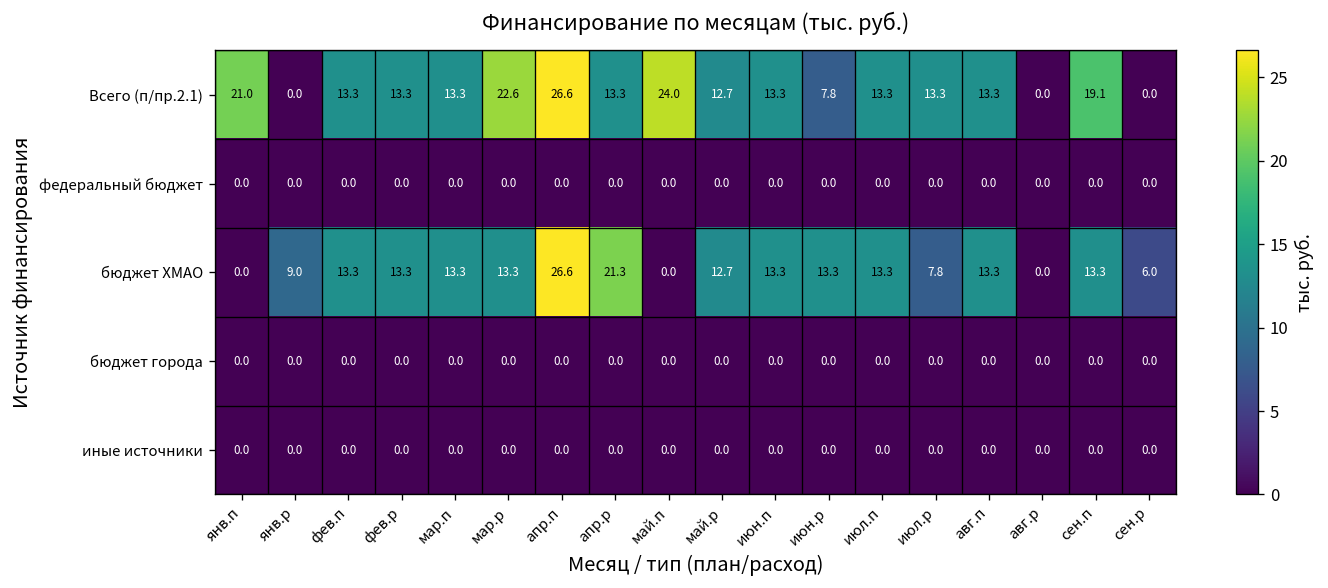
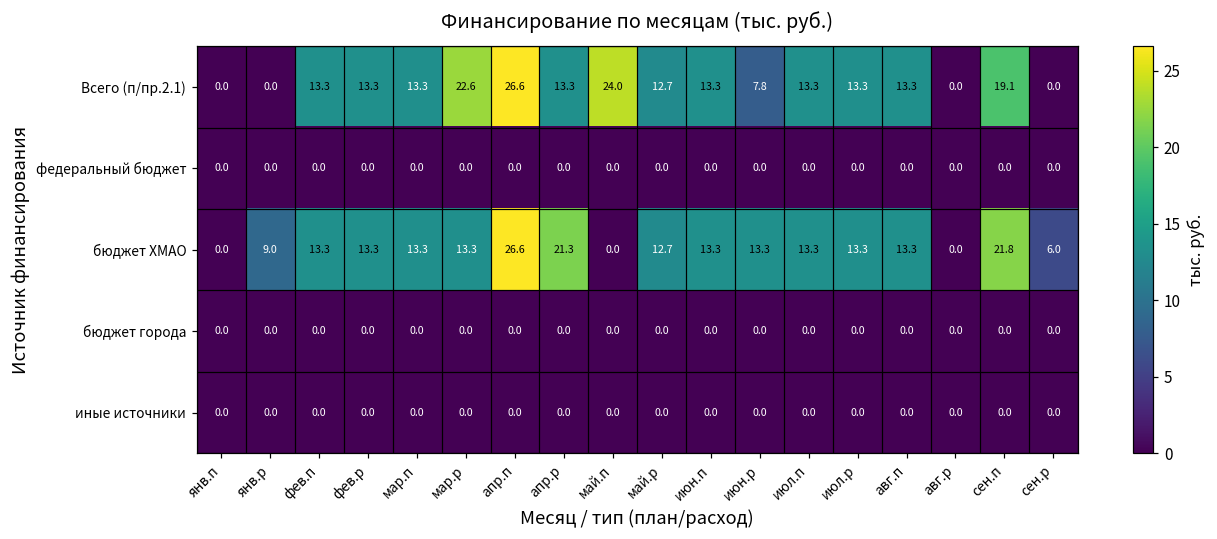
Всего (п/пр.2.1), янв.п: 21.0 -> 0.0
бюджет ХМАО, июл.р: 7.8 -> 13.3
бюджет ХМАО, сен.п: 13.3 -> 21.8
